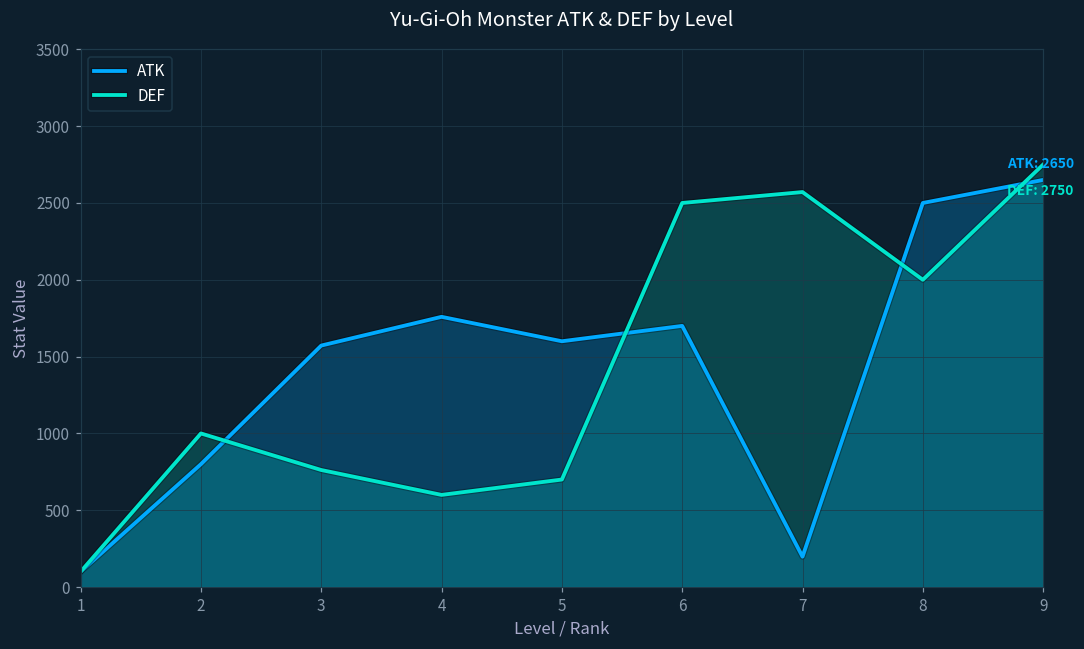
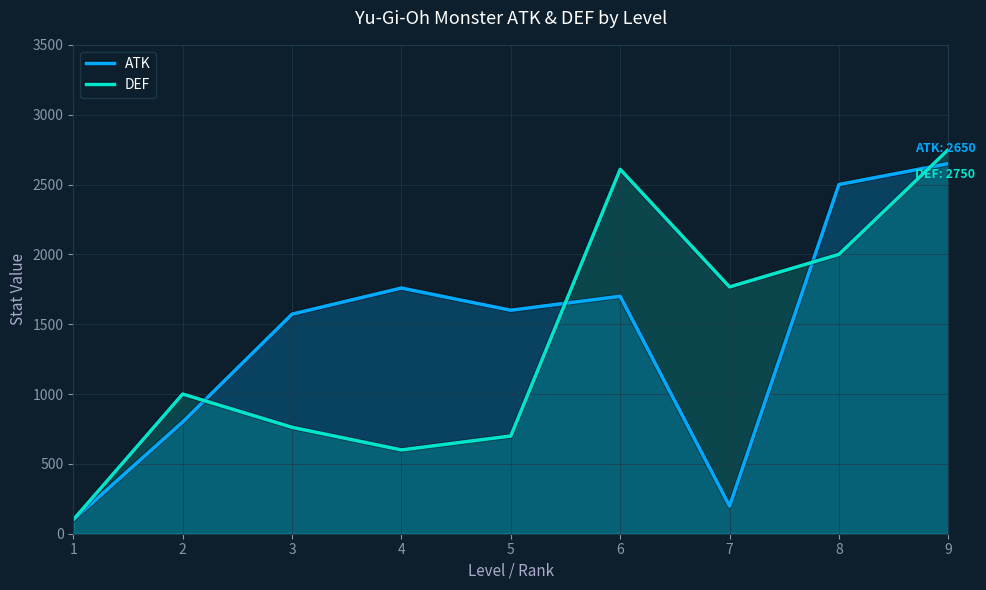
DEF, 6: 2500 -> 2610
DEF, 7: 2570 -> 1770
